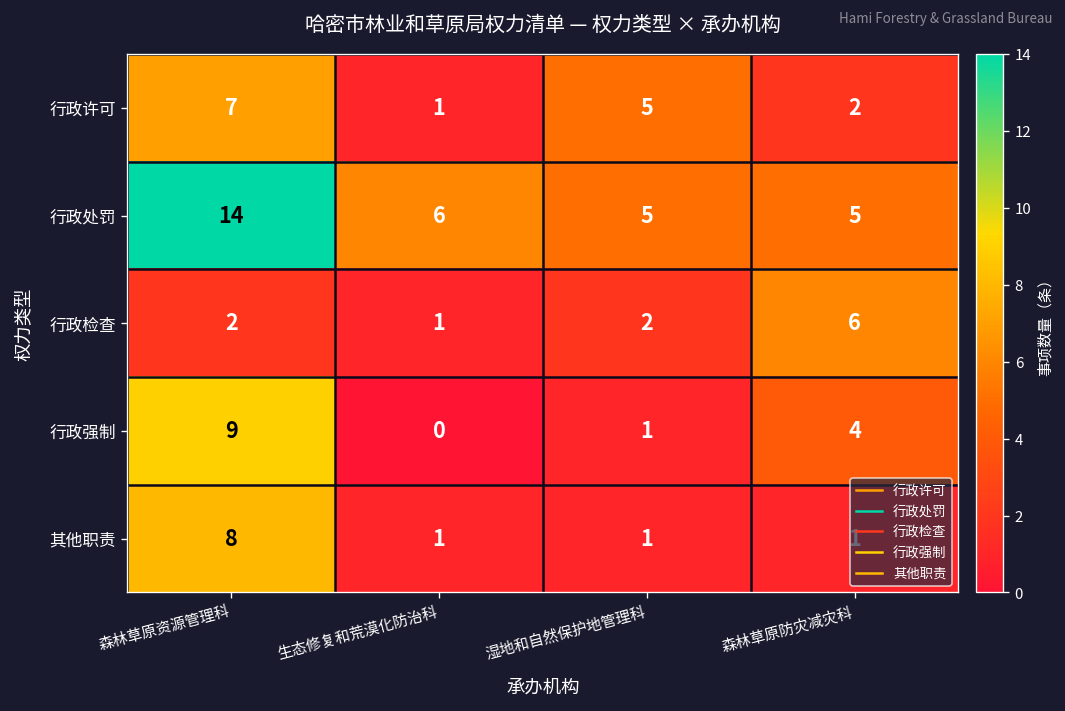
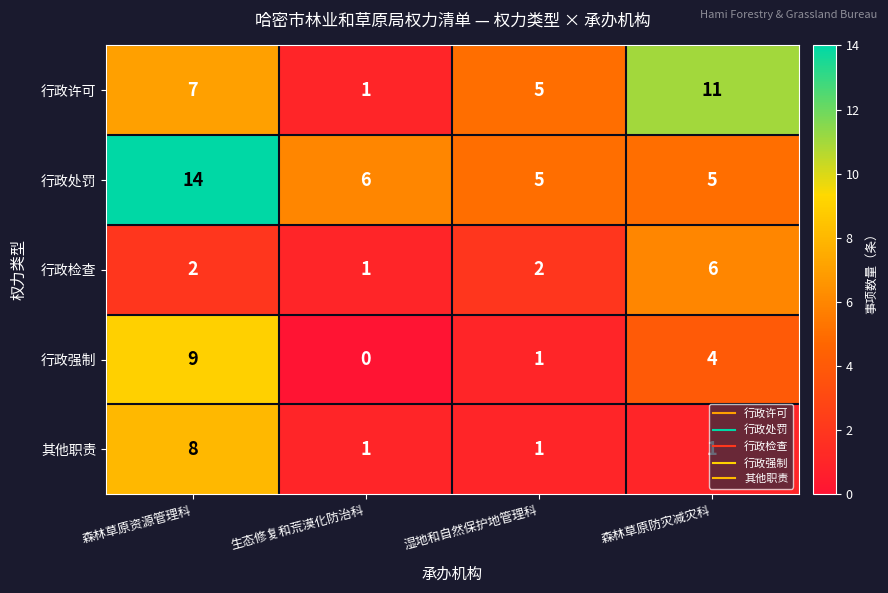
行政许可, 森林草原防灾减灾科: 2 -> 11
